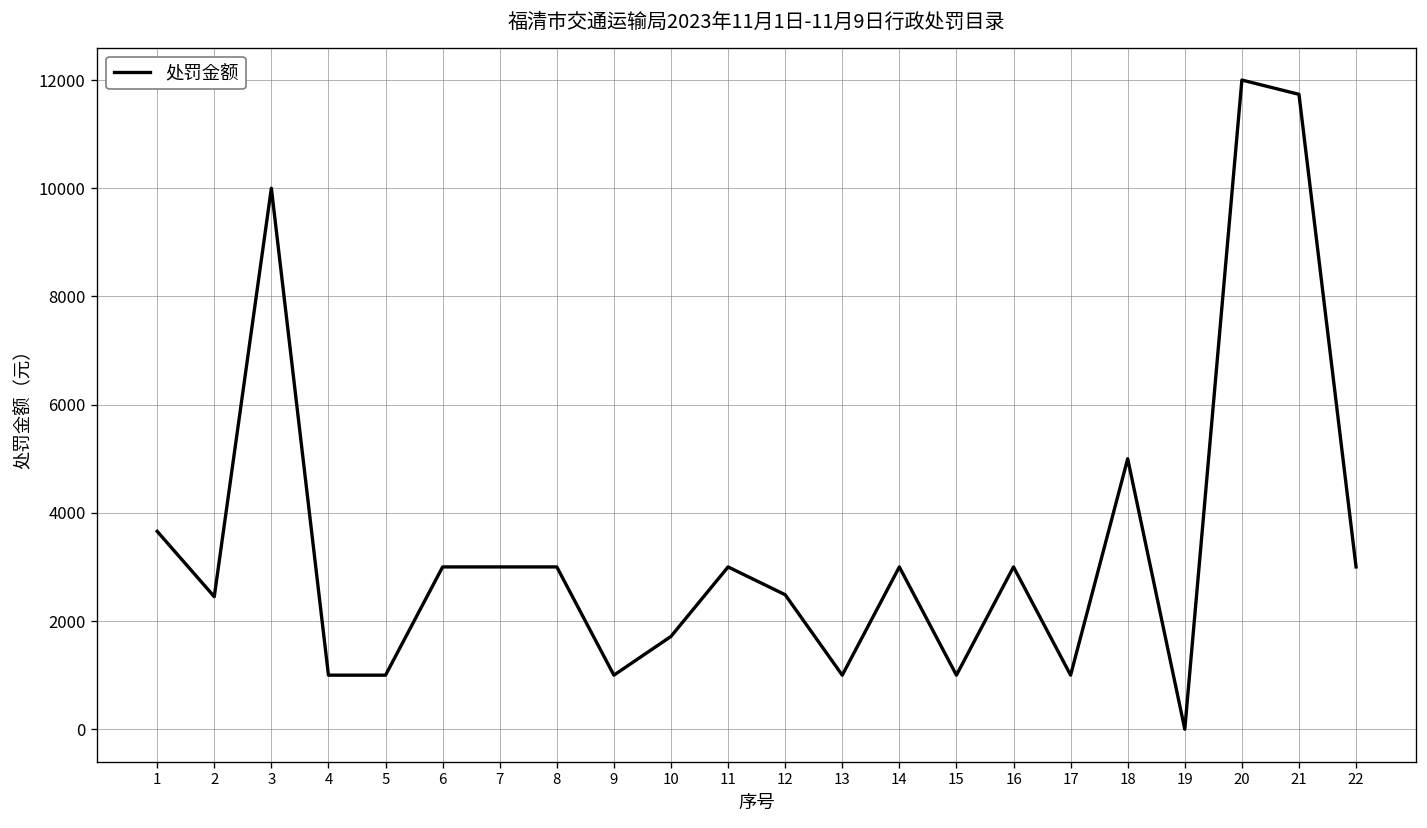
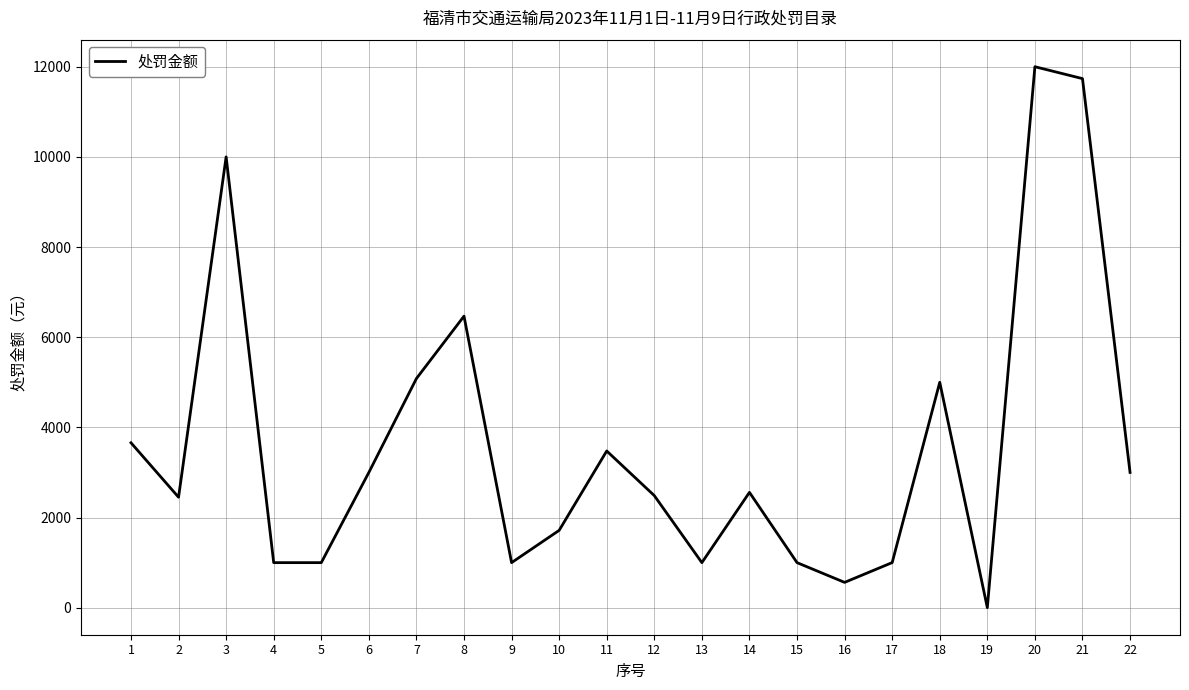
7: 3000 -> 5100
8: 3000 -> 6500
11: 3000 -> 3500
14: 3000 -> 2600
16: 3000 -> 600
